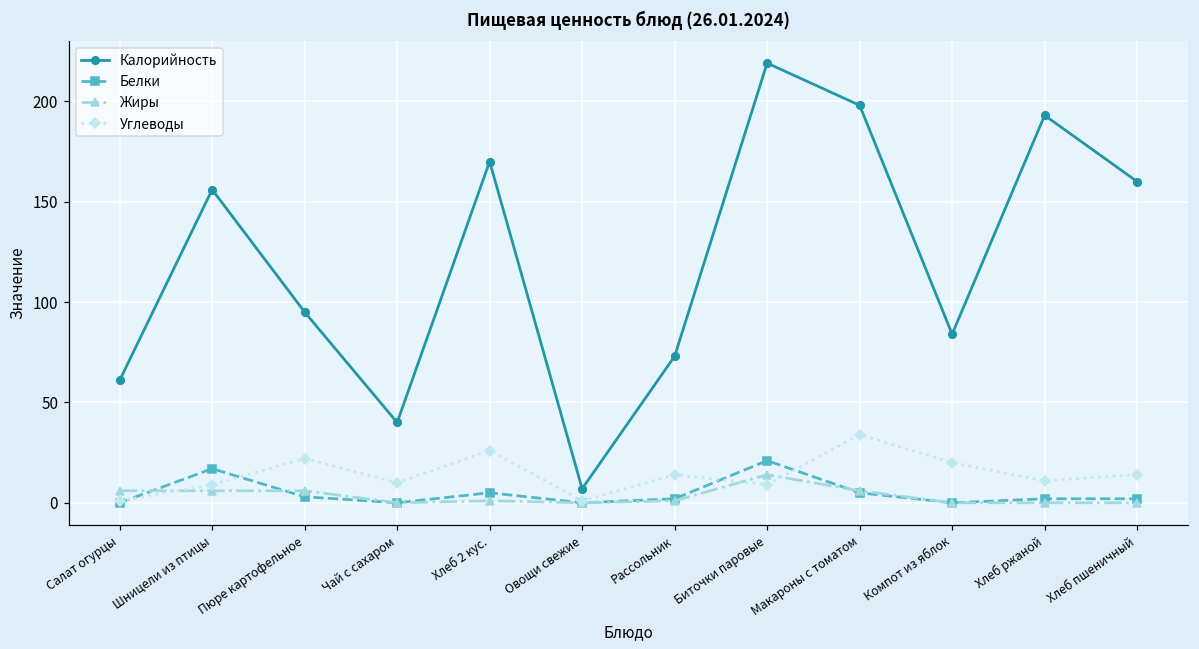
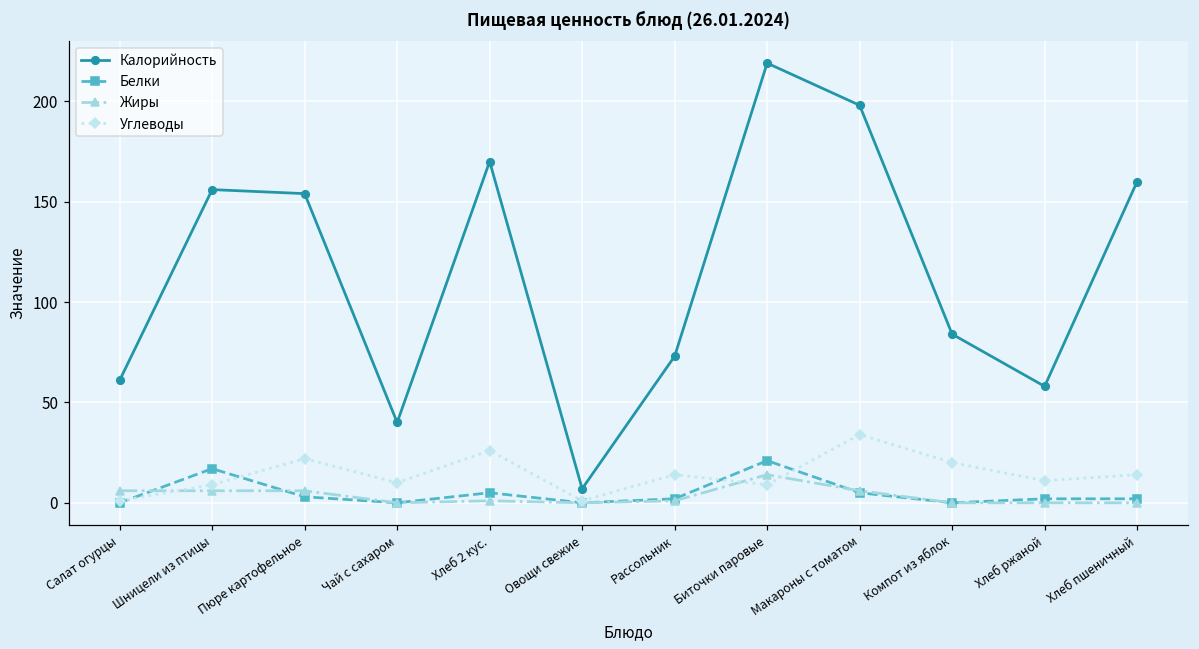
Калорийность, Пюре картофельное: 95 -> 154
Калорийность, Хлеб ржаной: 193 -> 58
